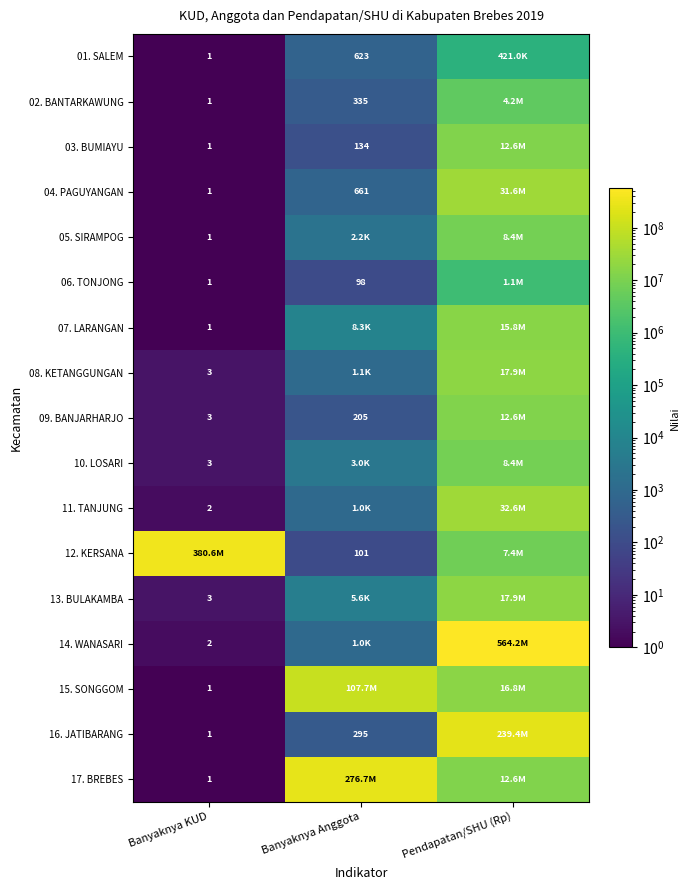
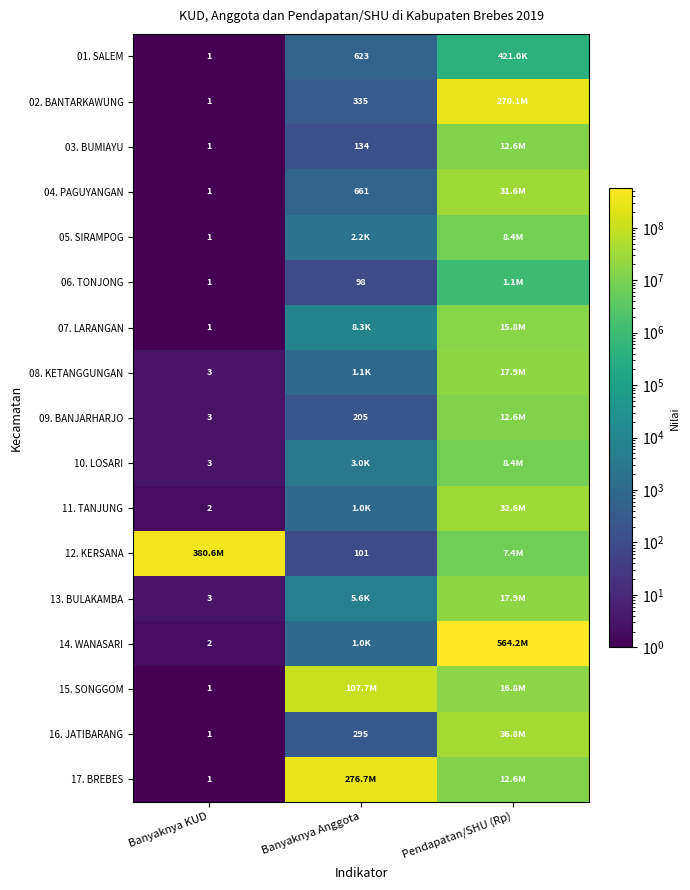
02. BANTARKAWUNG, Pendapatan/SHU (Rp): 4.2M -> 270.1M
16. JATIBARANG, Pendapatan/SHU (Rp): 239.4M -> 36.8M
